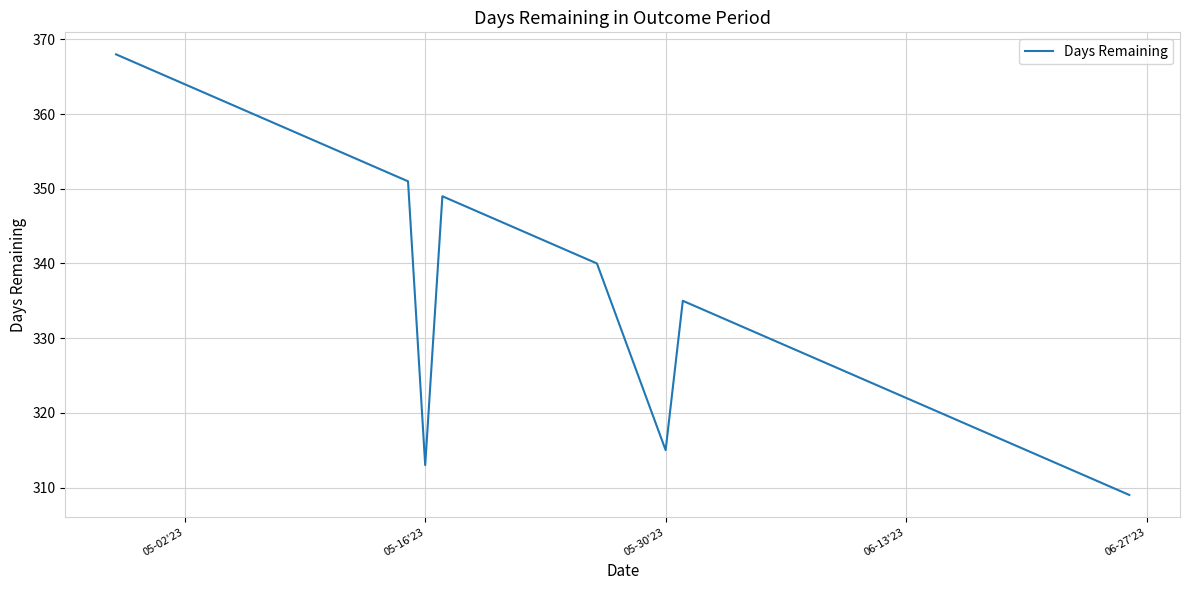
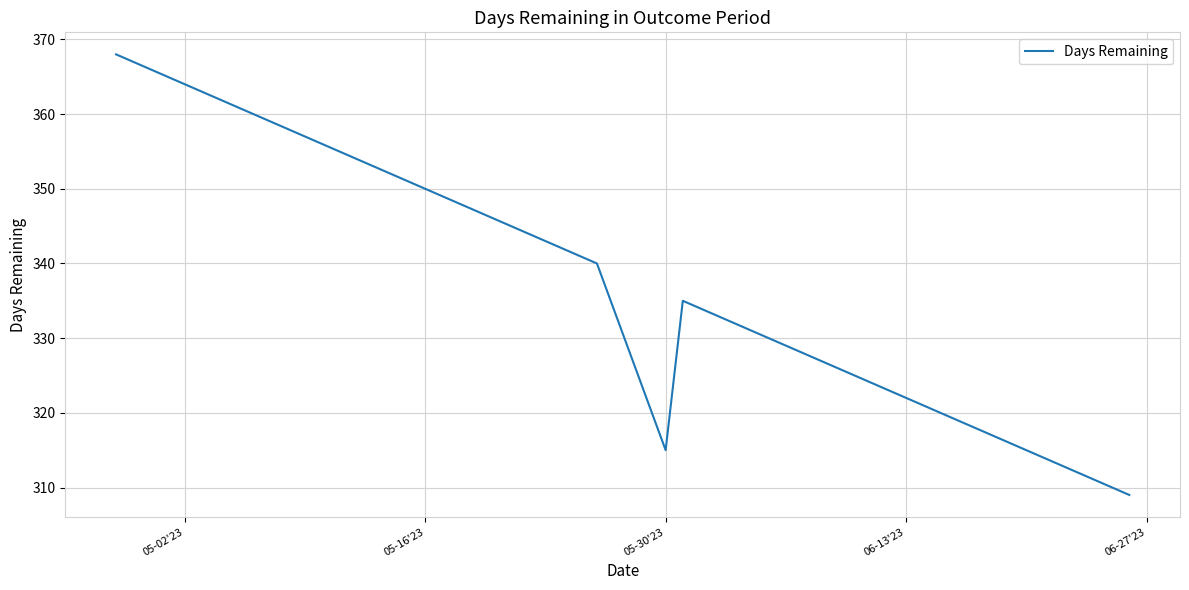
05-16'23: 313 -> 350
